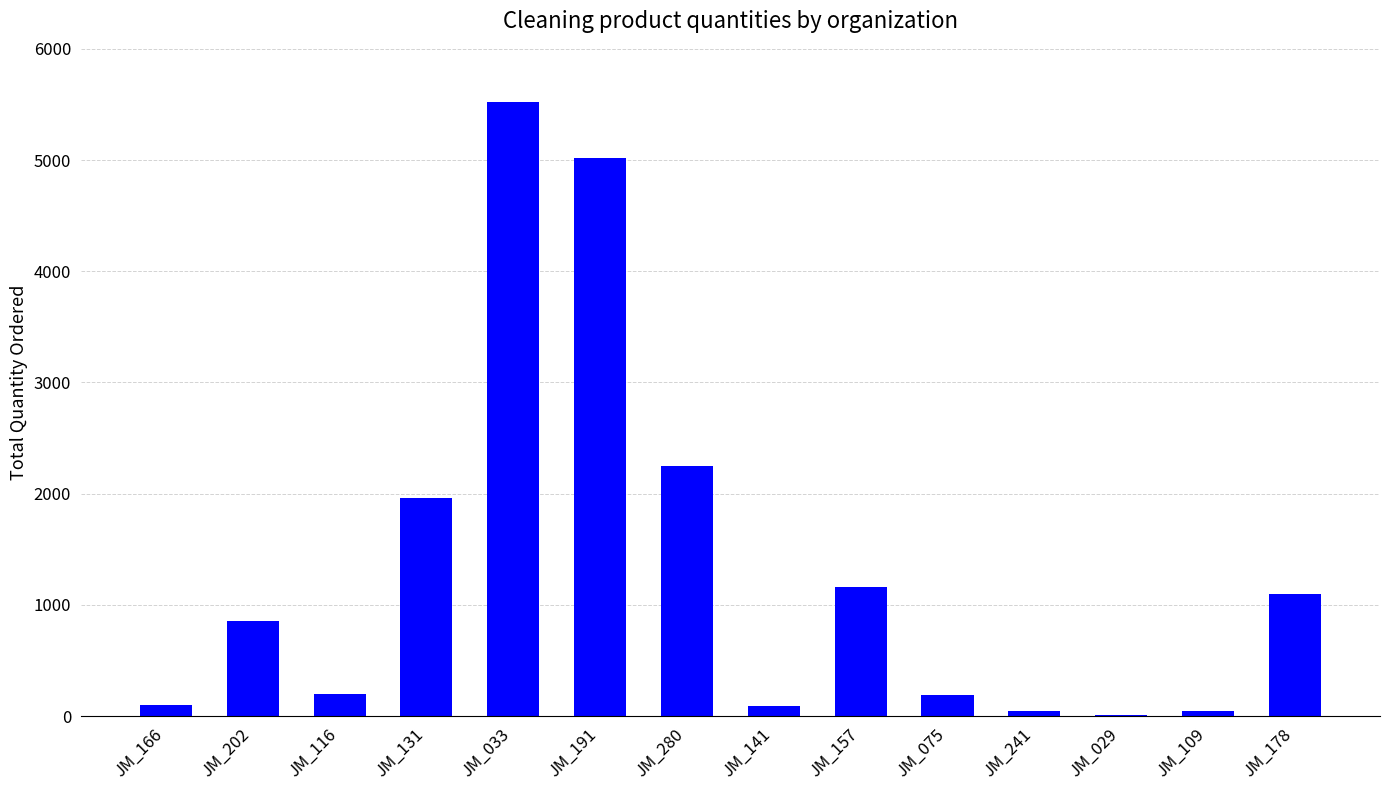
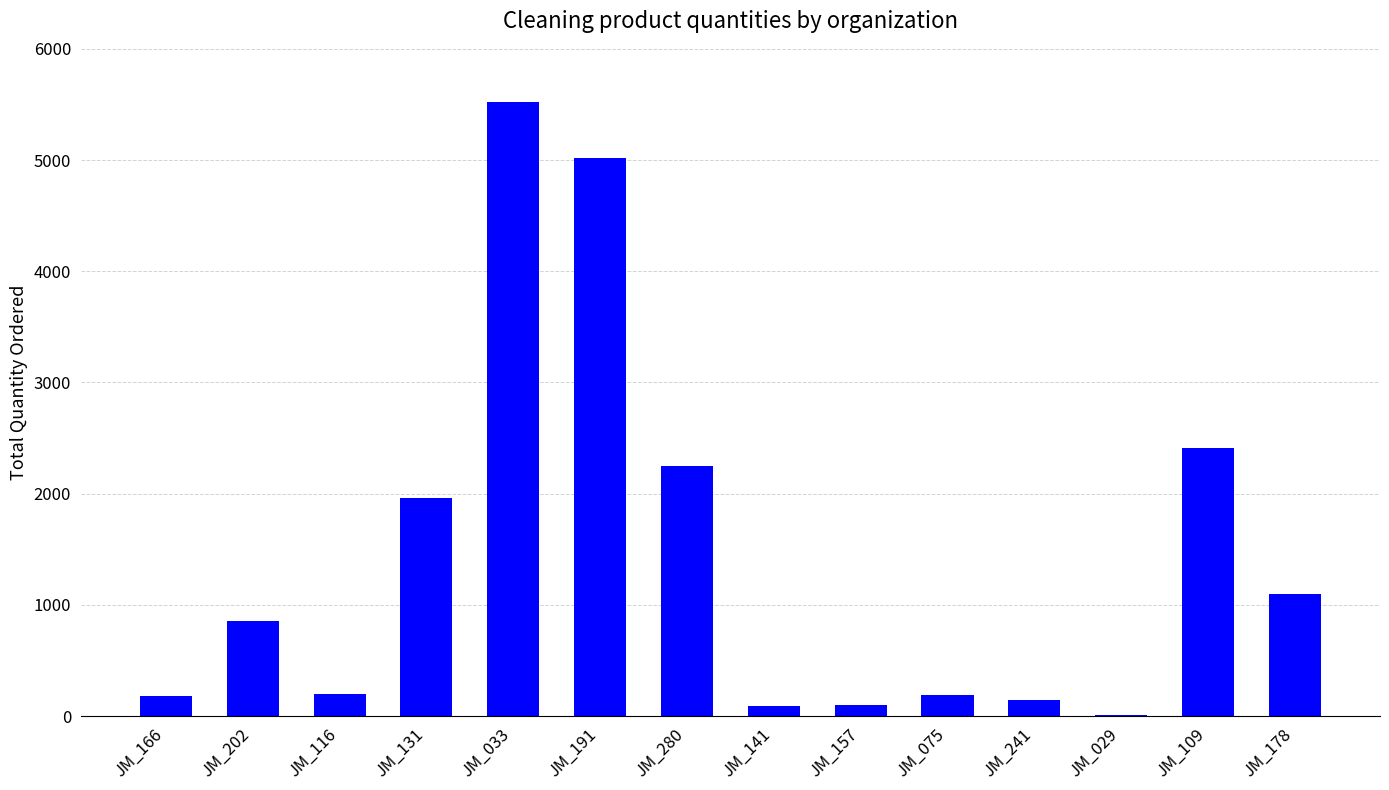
JM_166: 100 -> 190
JM_157: 1160 -> 100
JM_241: 50 -> 140
JM_109: 40 -> 2410
